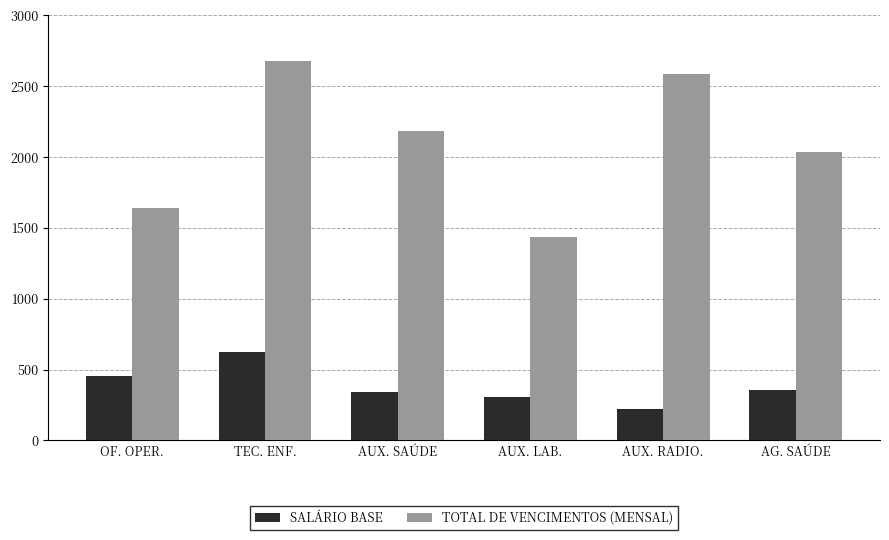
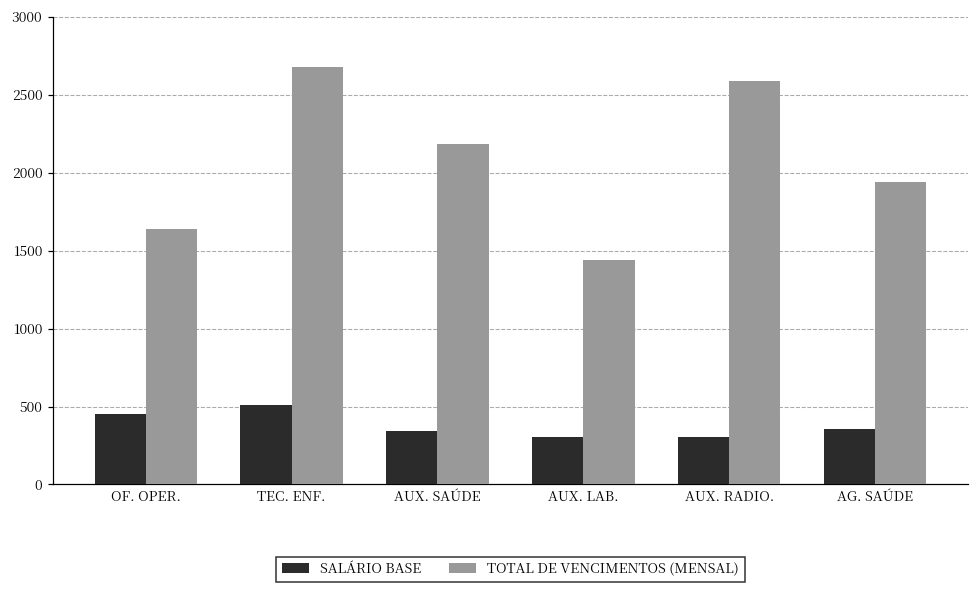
SALÁRIO BASE, TEC. ENF.: 620 -> 510
SALÁRIO BASE, AUX. RADIO.: 220 -> 300
TOTAL DE VENCIMENTOS (MENSAL), AG. SAÚDE: 2030 -> 1940
